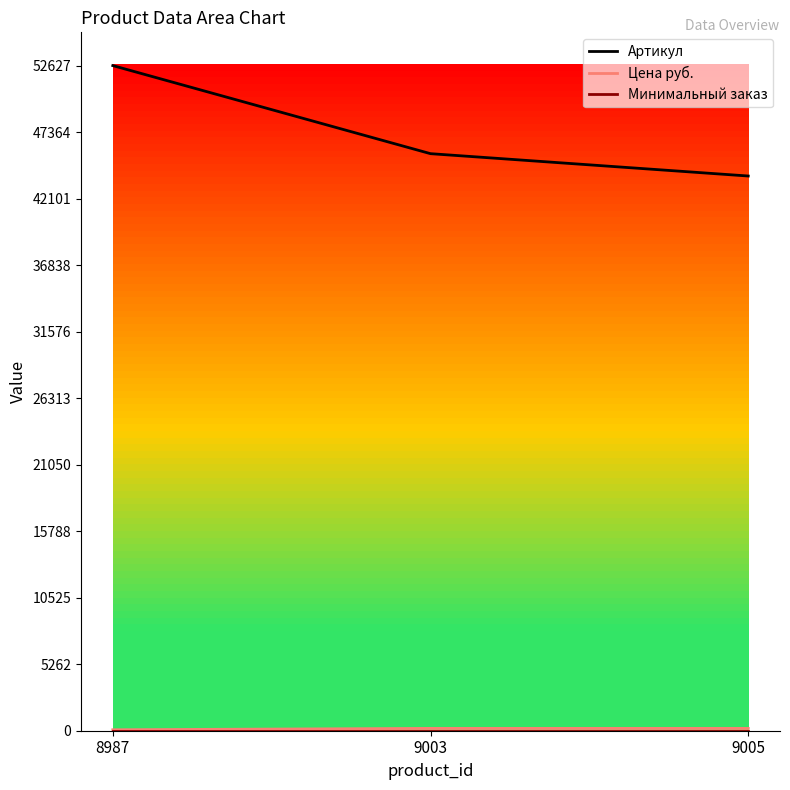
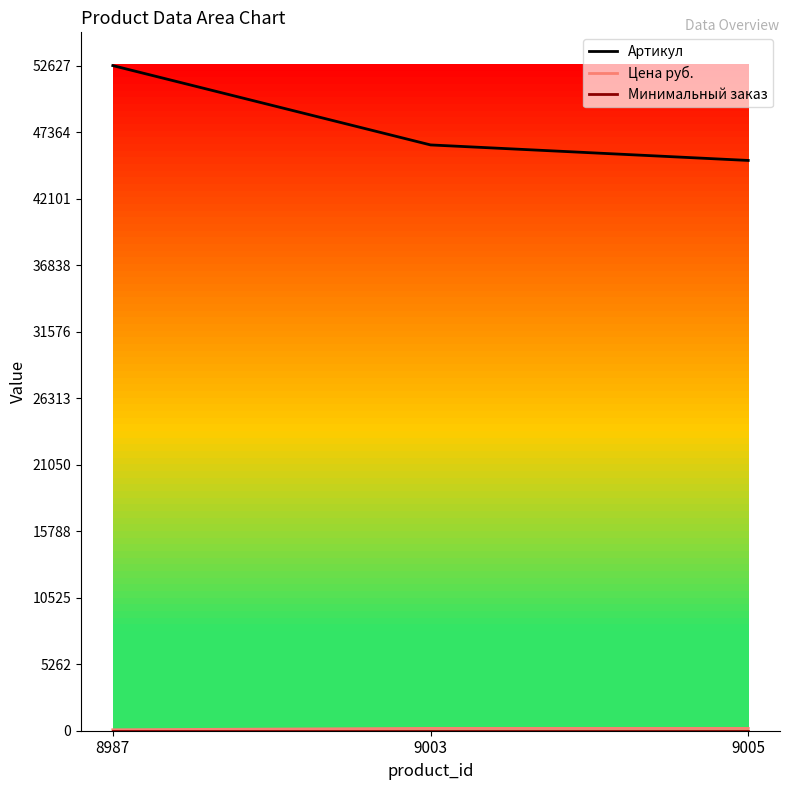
Артикул, 9003: 45700 -> 46400
Артикул, 9005: 43900 -> 45100
